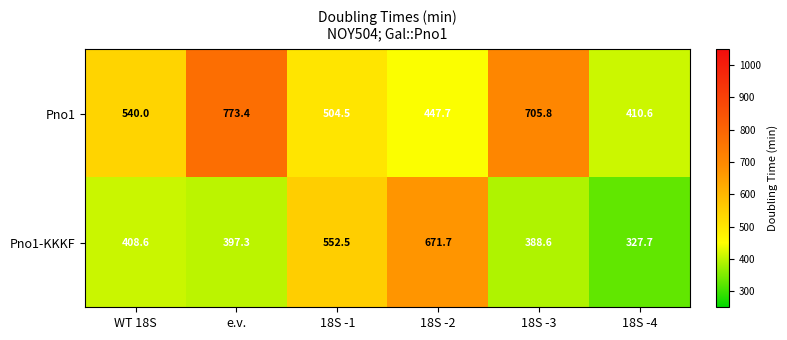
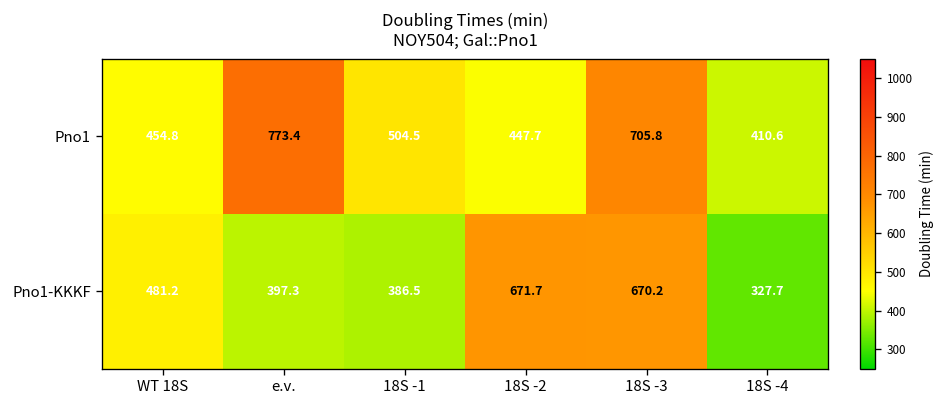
Pno1, WT 18S: 540.0 -> 454.8
Pno1-KKKF, WT 18S: 408.6 -> 481.2
Pno1-KKKF, 18S -1: 552.5 -> 386.5
Pno1-KKKF, 18S -3: 388.6 -> 670.2
